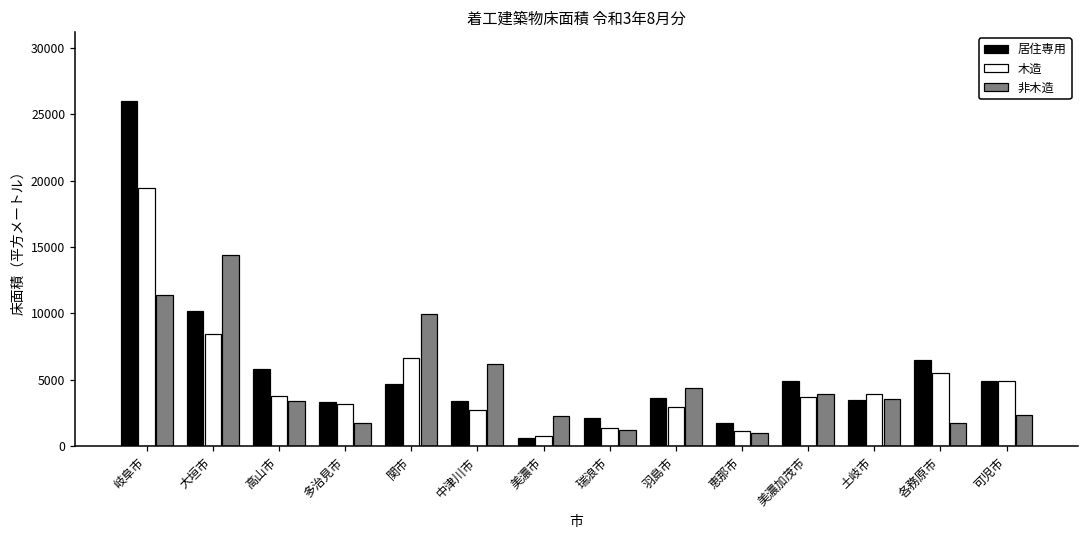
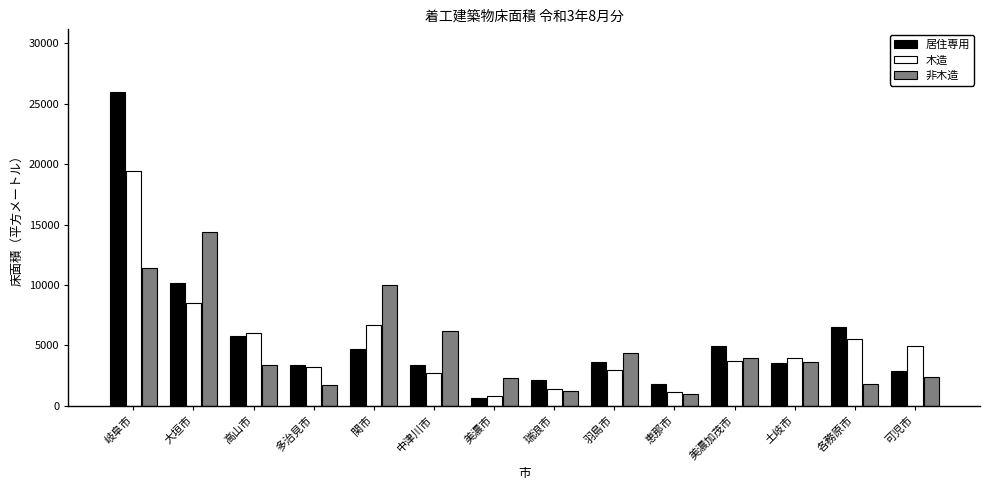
木造, 高山市: 3800 -> 6000
居住専用, 可児市: 4900 -> 2900
